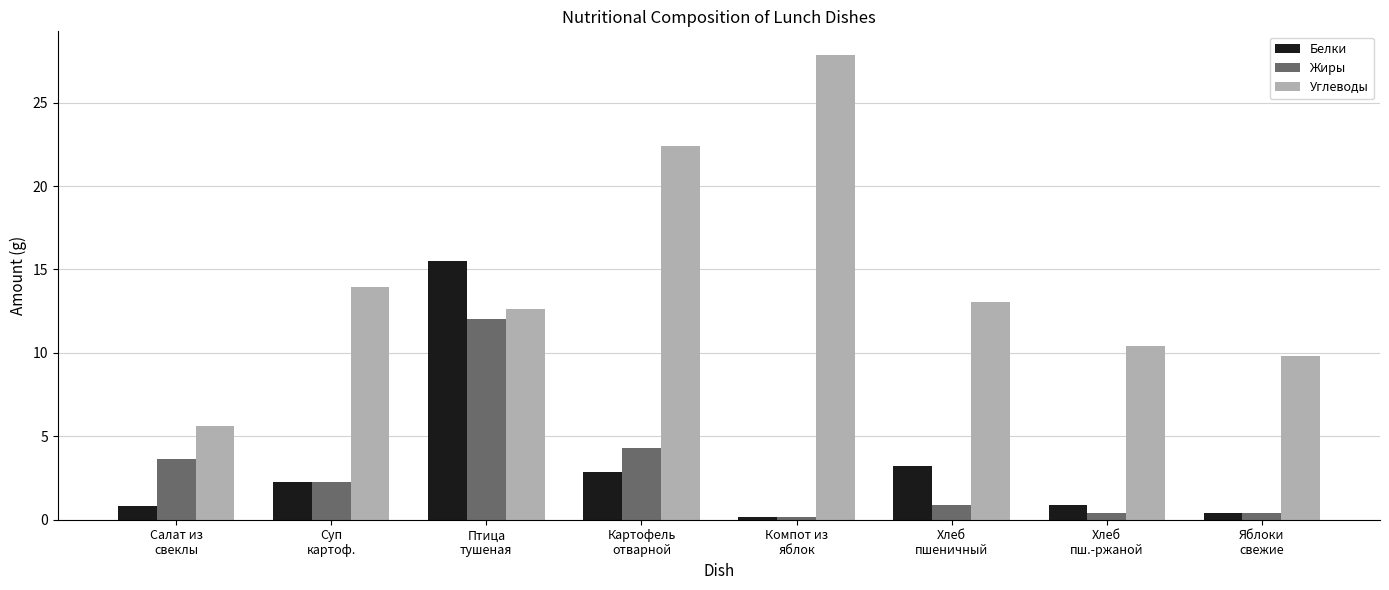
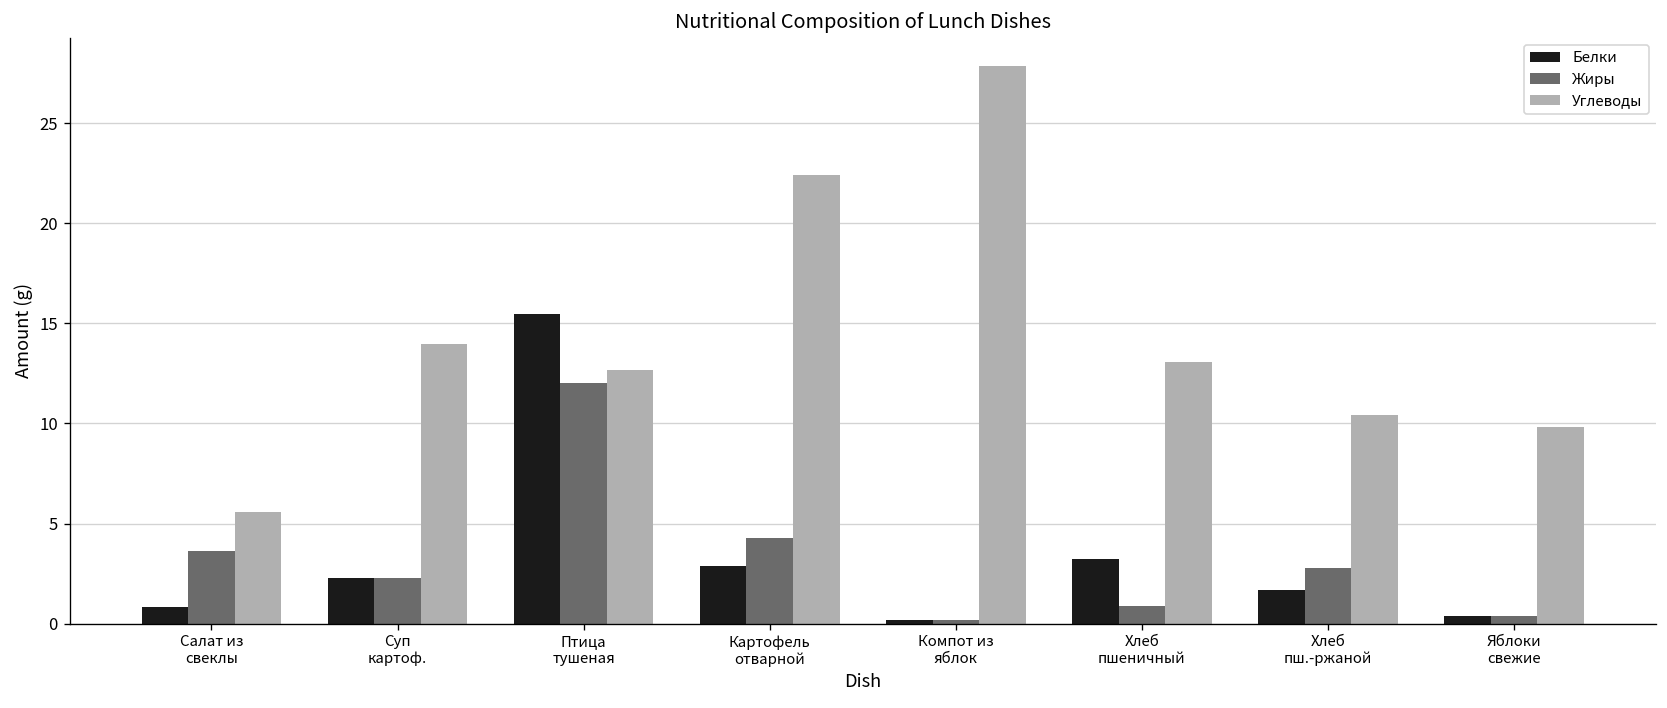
Белки, Хлеб пш.-ржаной: 0.9 -> 1.7
Жиры, Хлеб пш.-ржаной: 0.4 -> 2.8
